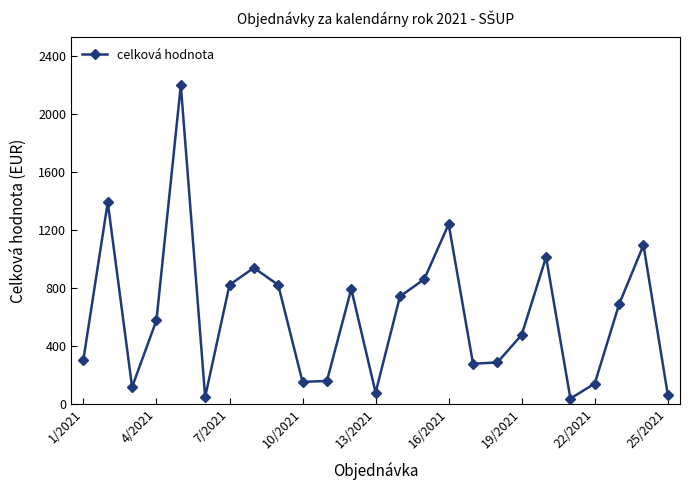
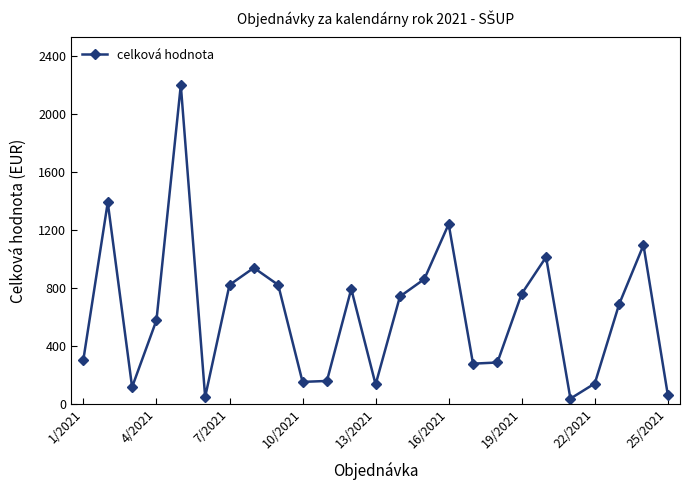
13/2021: 80 -> 130
19/2021: 480 -> 760
